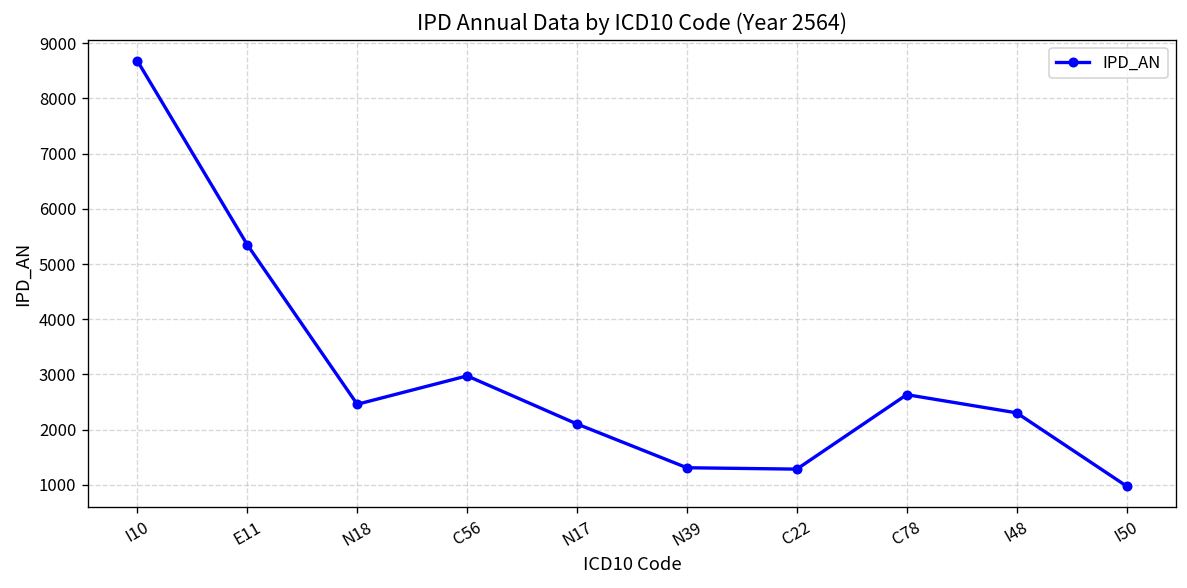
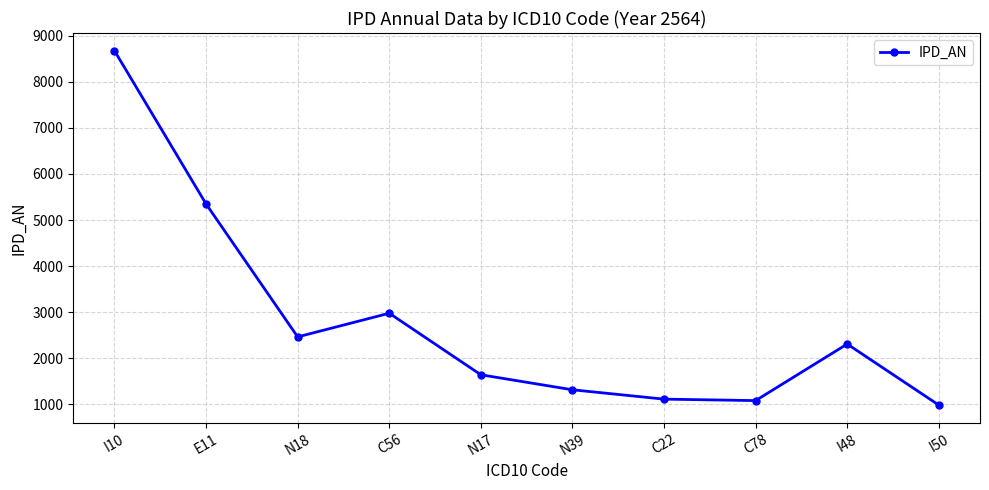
N17: 2100 -> 1600
C22: 1300 -> 1100
C78: 2600 -> 1100
